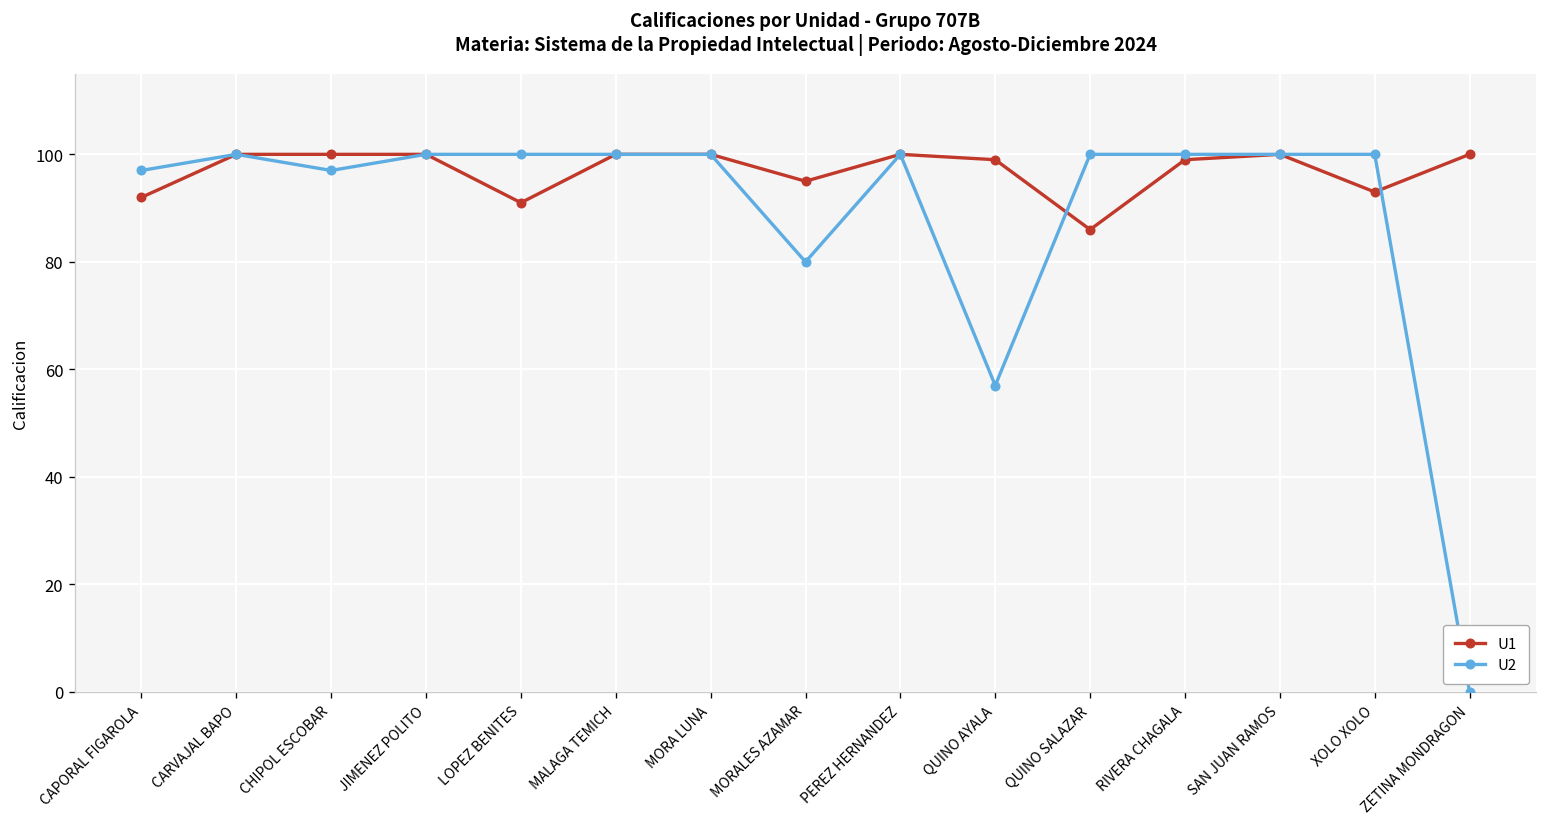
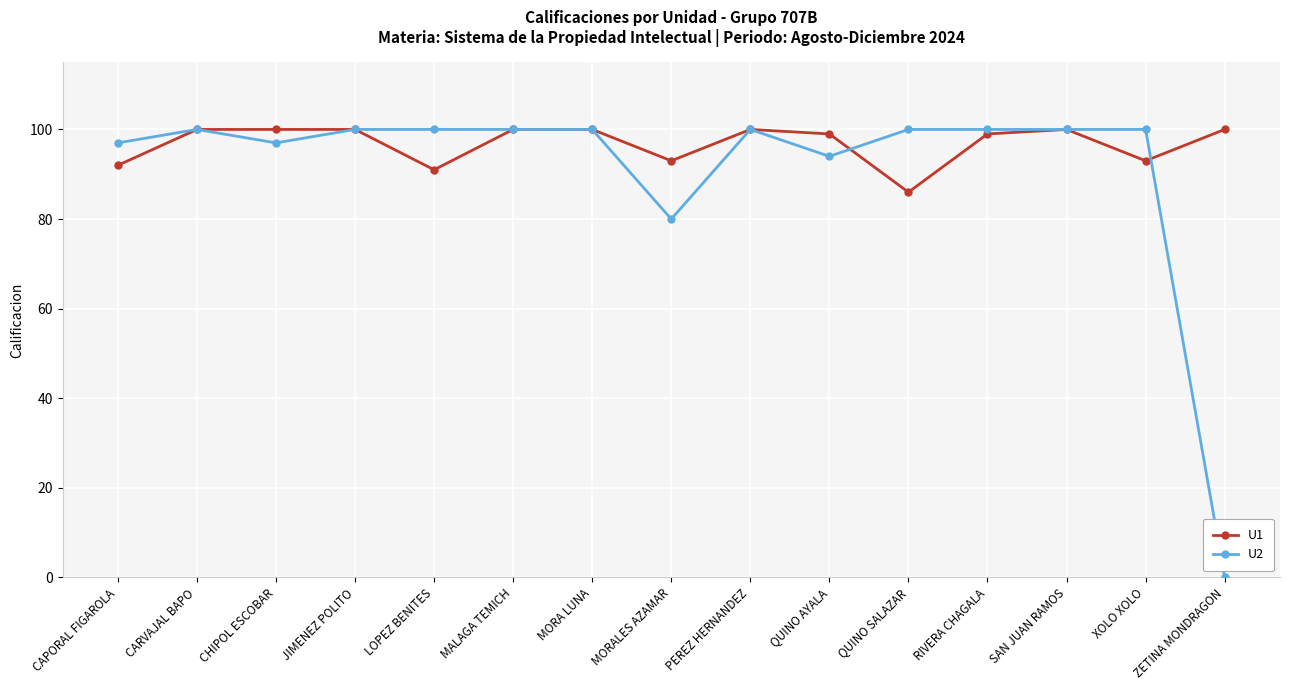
U1, MORALES AZAMAR: 95 -> 93
U2, QUINO AYALA: 57 -> 94
